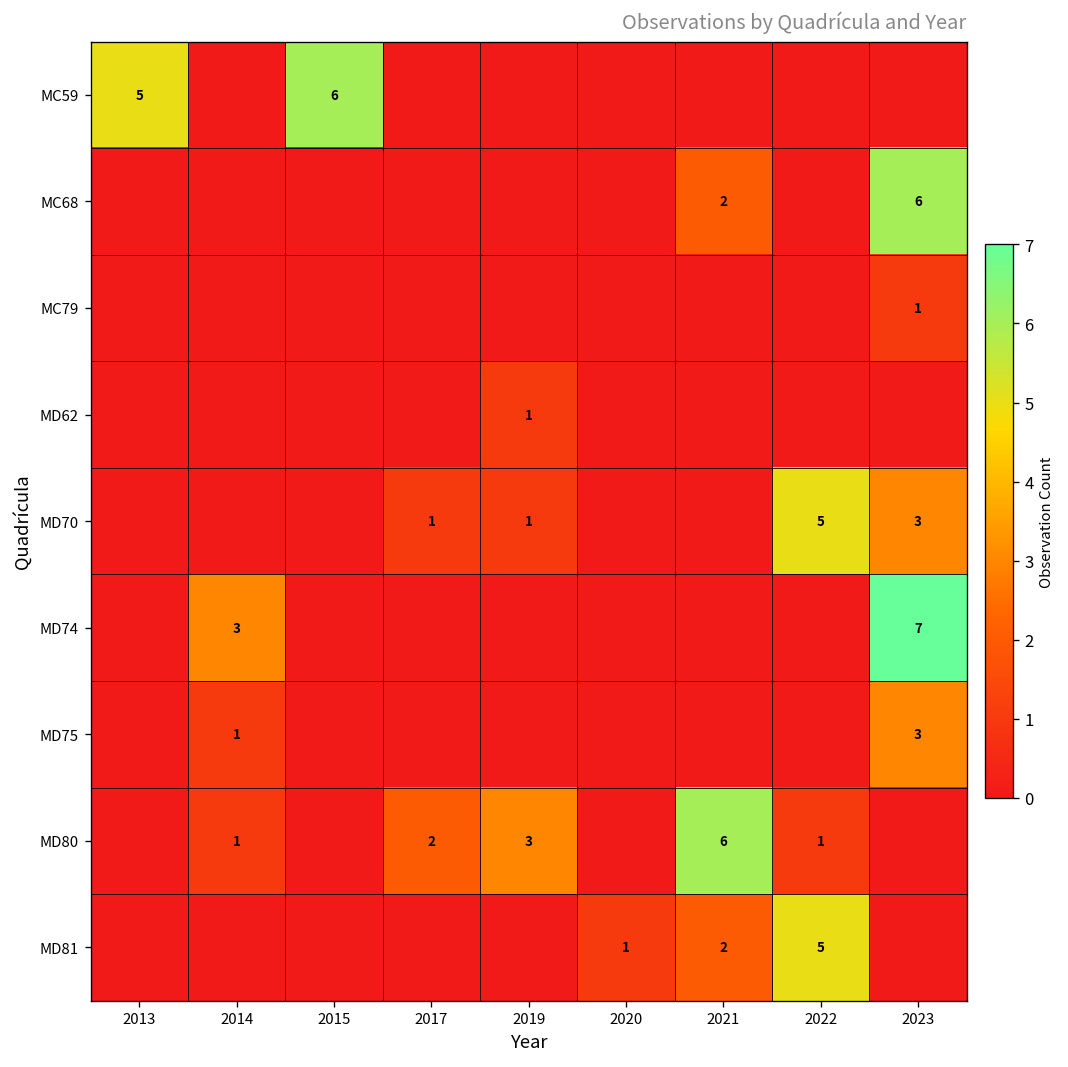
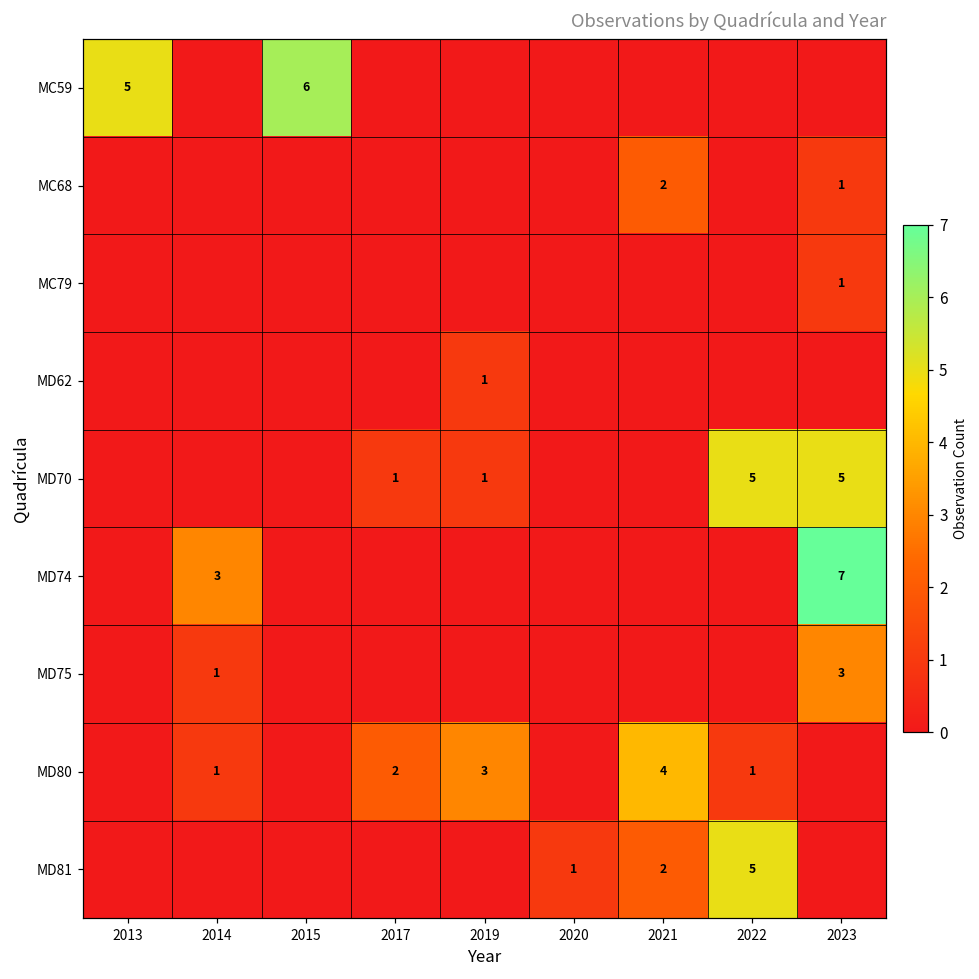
MC68, 2023: 6 -> 1
MD70, 2023: 3 -> 5
MD80, 2021: 6 -> 4
